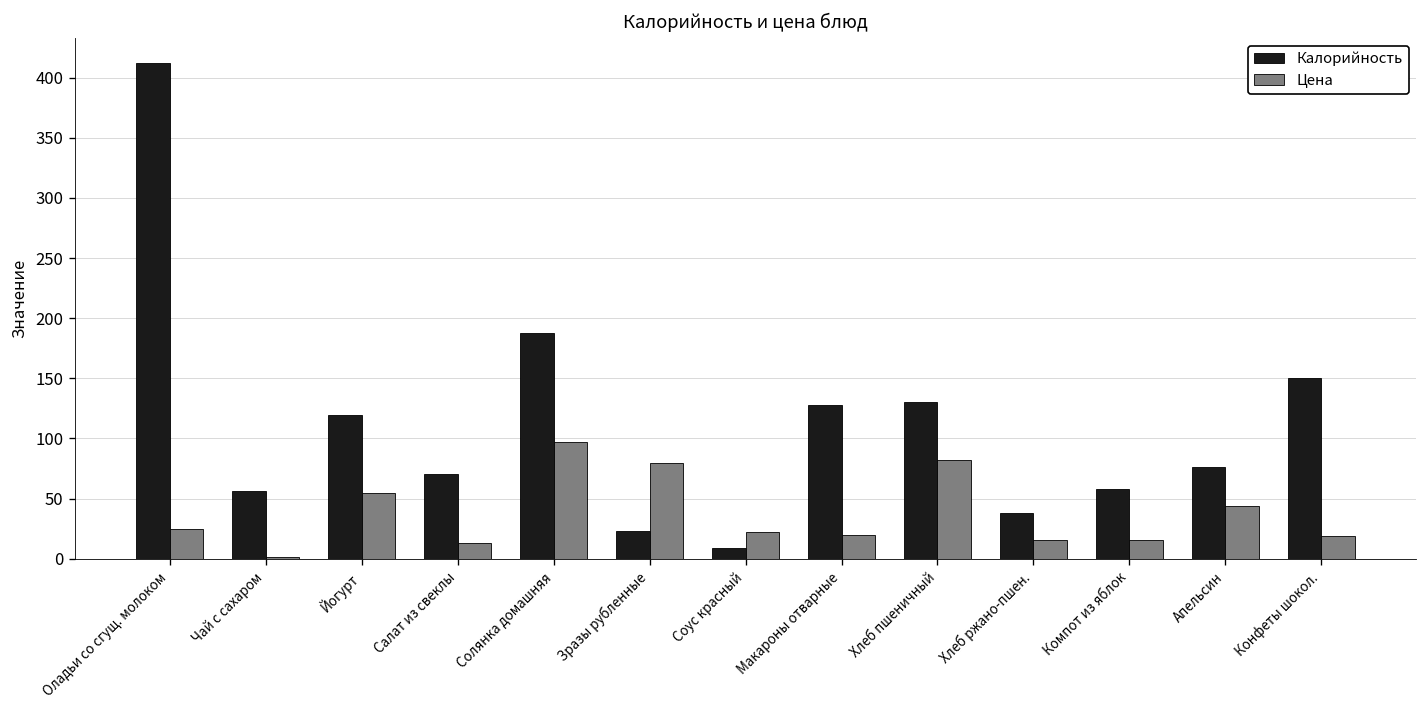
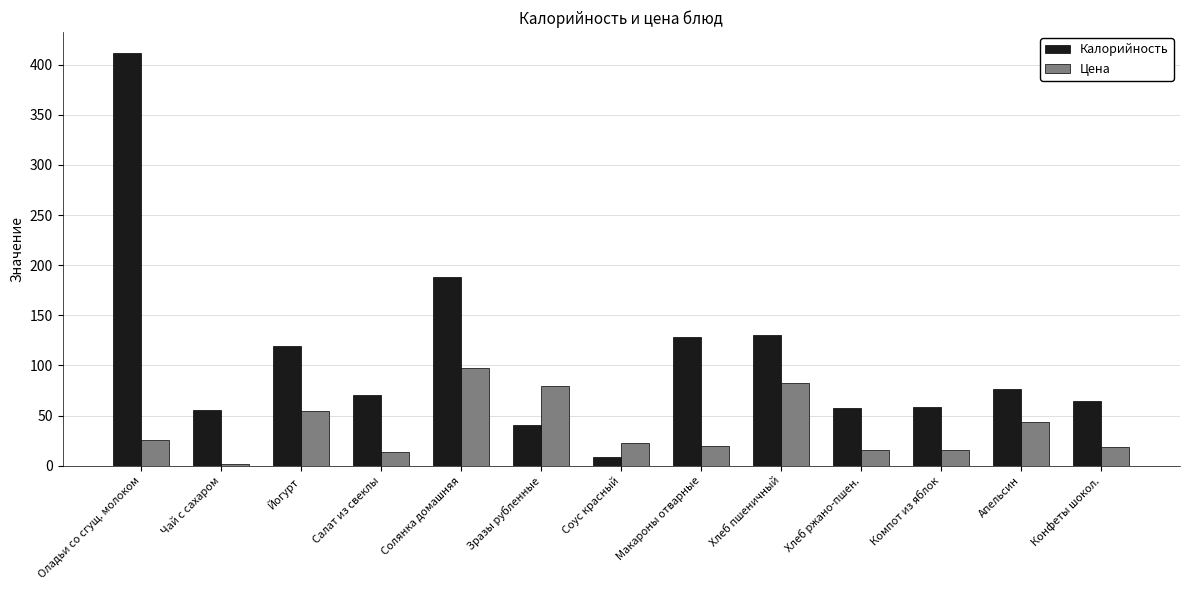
Калорийность, Зразы рубленные: 23 -> 41
Калорийность, Хлеб ржано-пшен.: 38 -> 57
Калорийность, Конфеты шокол.: 150 -> 65
